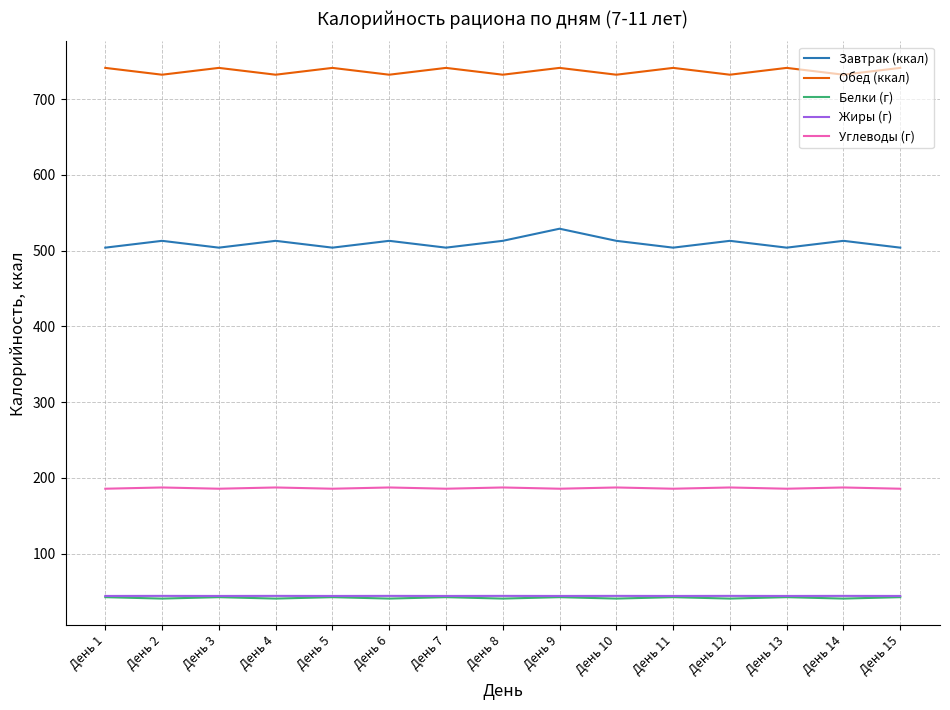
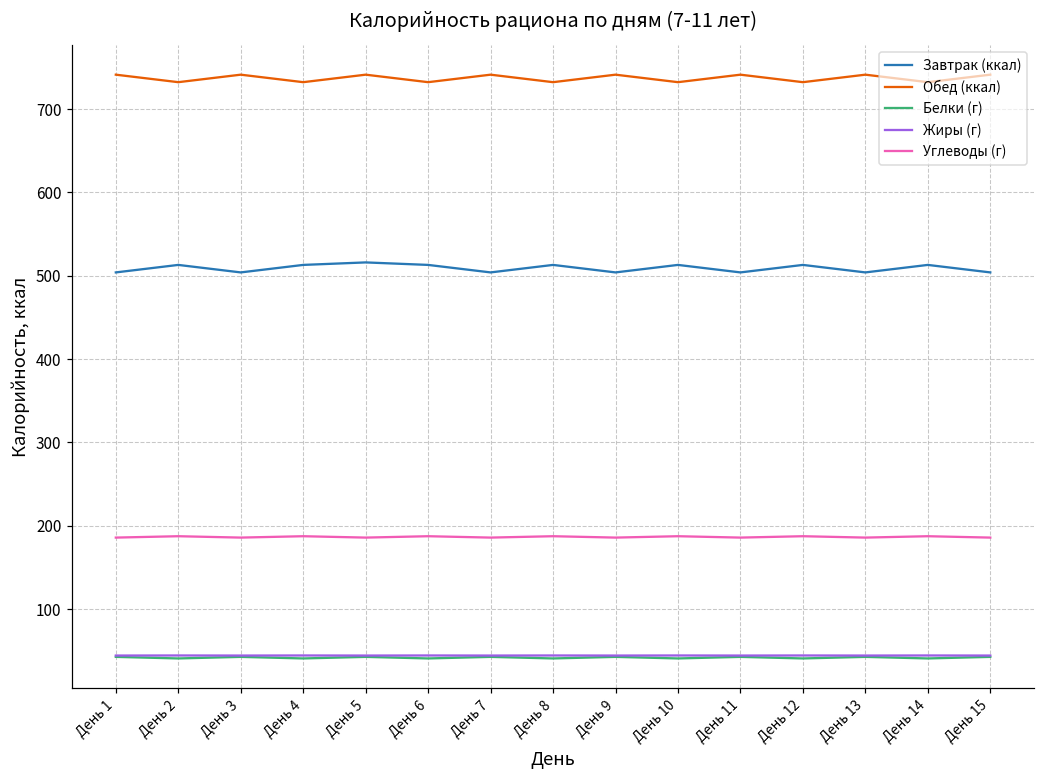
Завтрак (ккал), День 5: 500 -> 520
Завтрак (ккал), День 9: 530 -> 500
